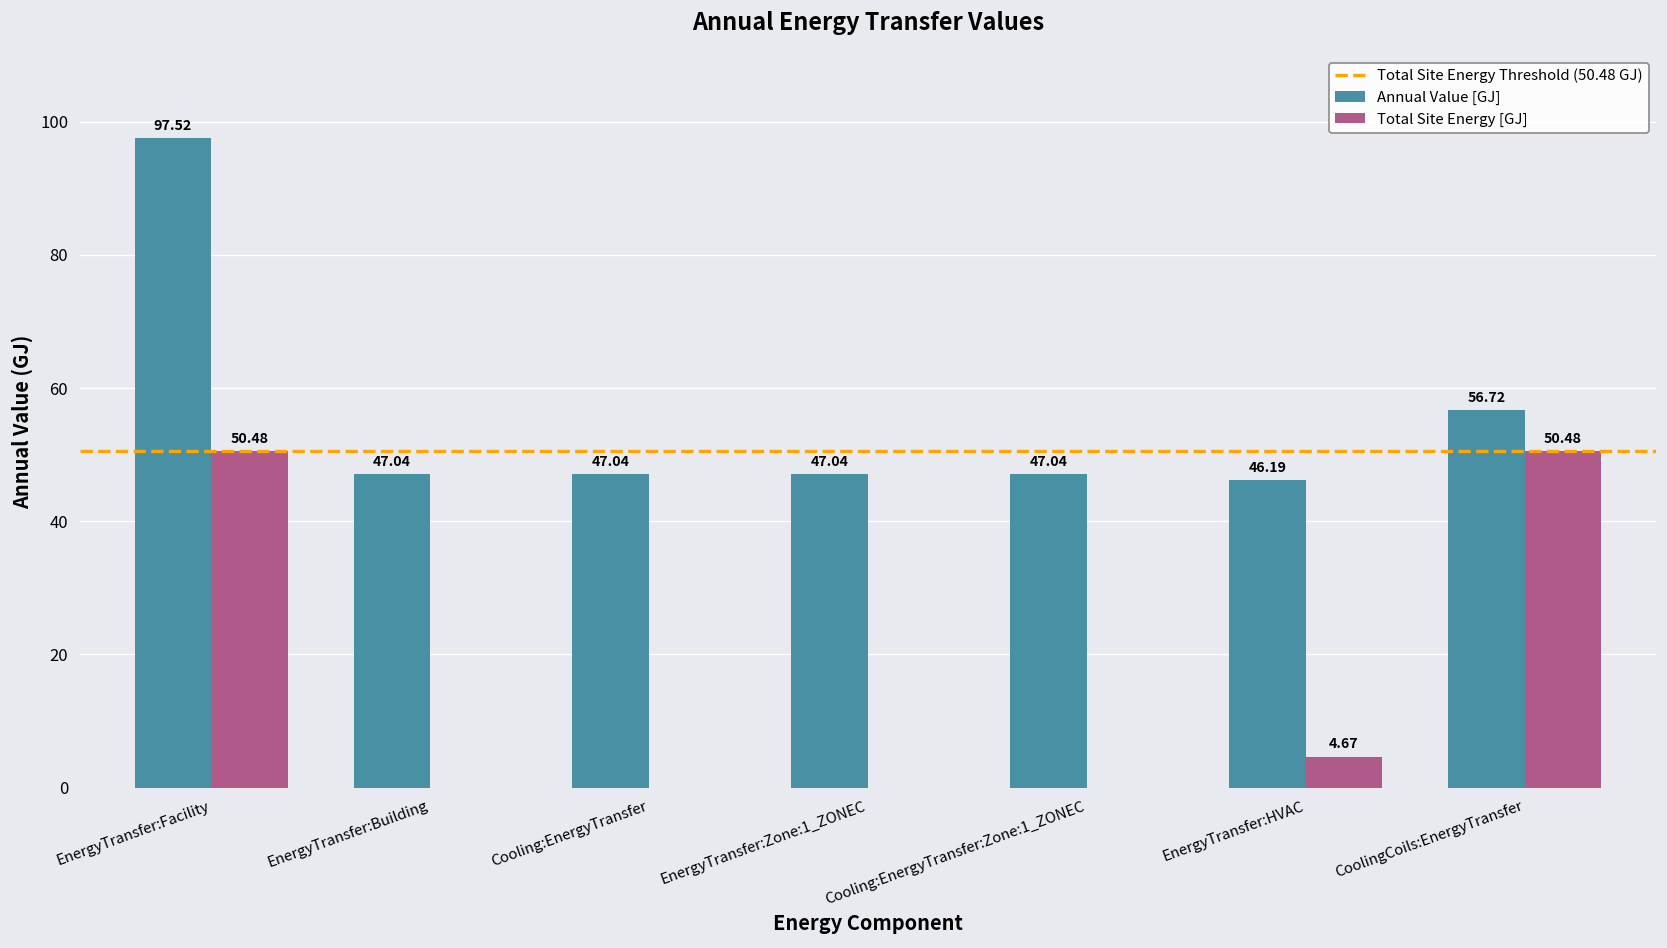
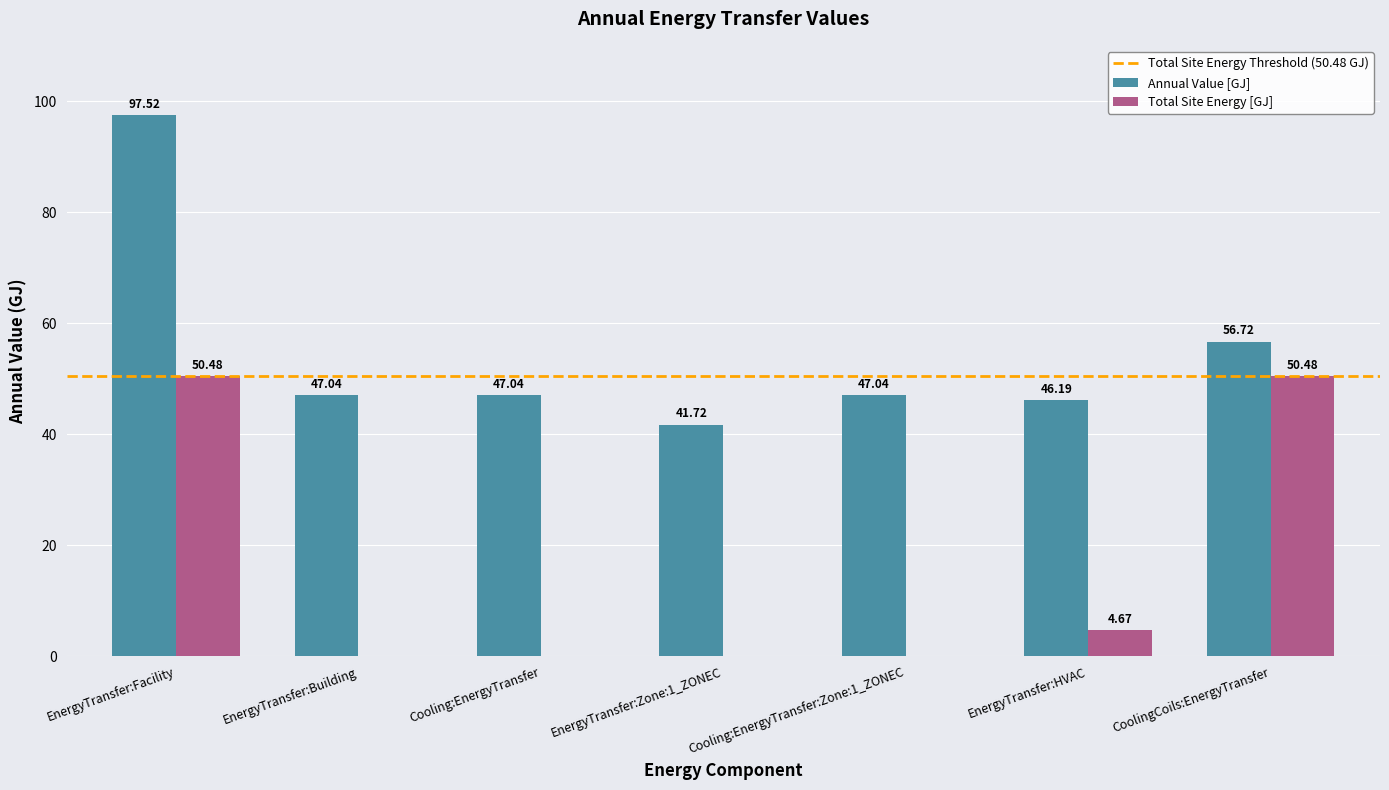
Annual Value [GJ], EnergyTransfer:Zone:1_ZONEC: 47.04 -> 41.72
